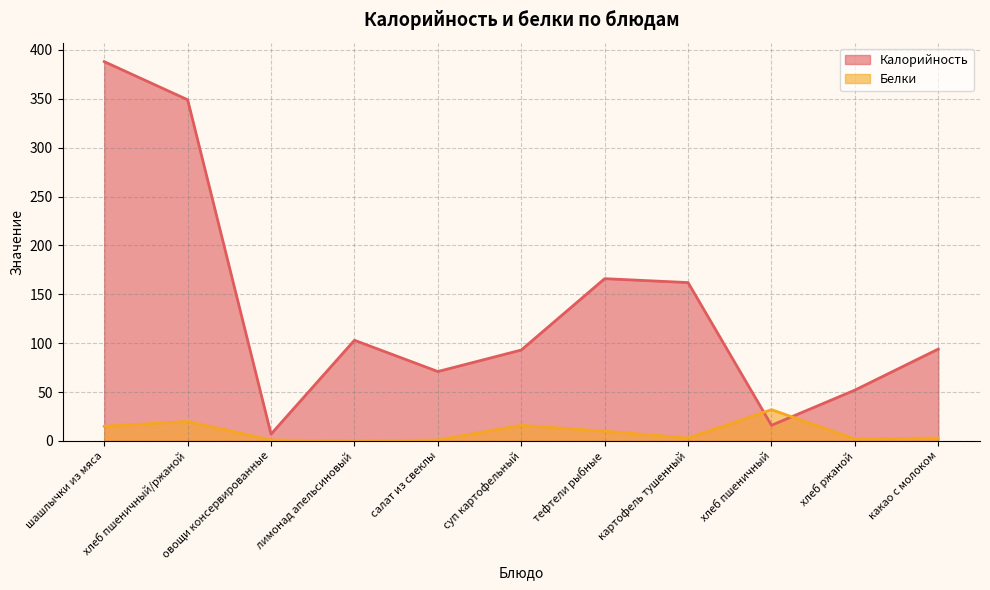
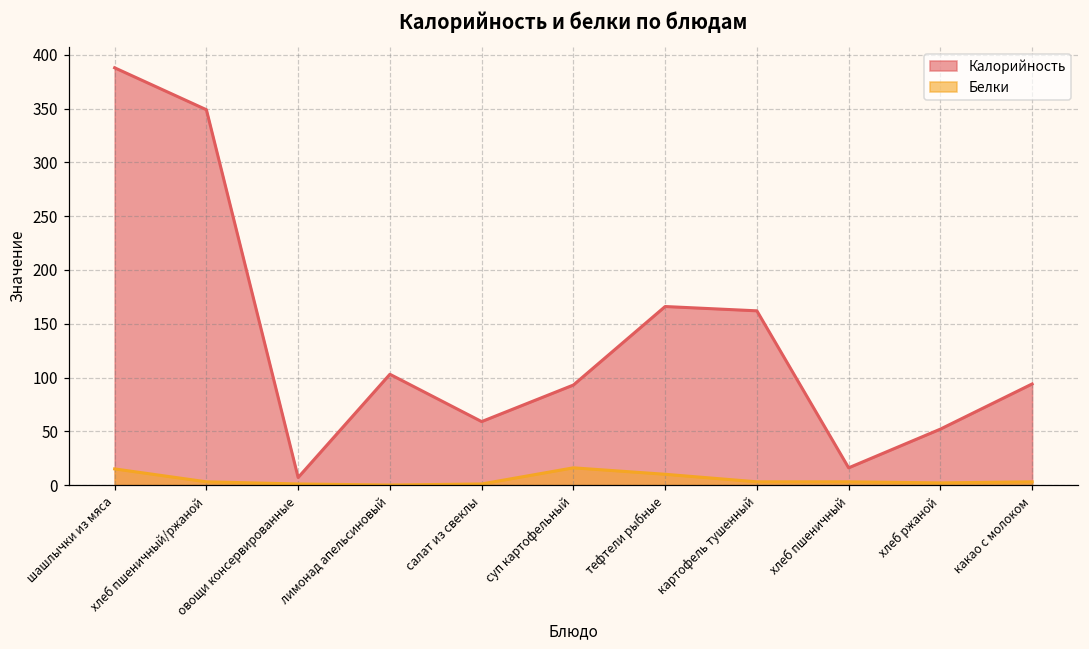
Белки, хлеб пшеничный/ржаной: 20 -> 0
Калорийность, салат из свеклы: 70 -> 60
Белки, хлеб пшеничный: 30 -> 0
